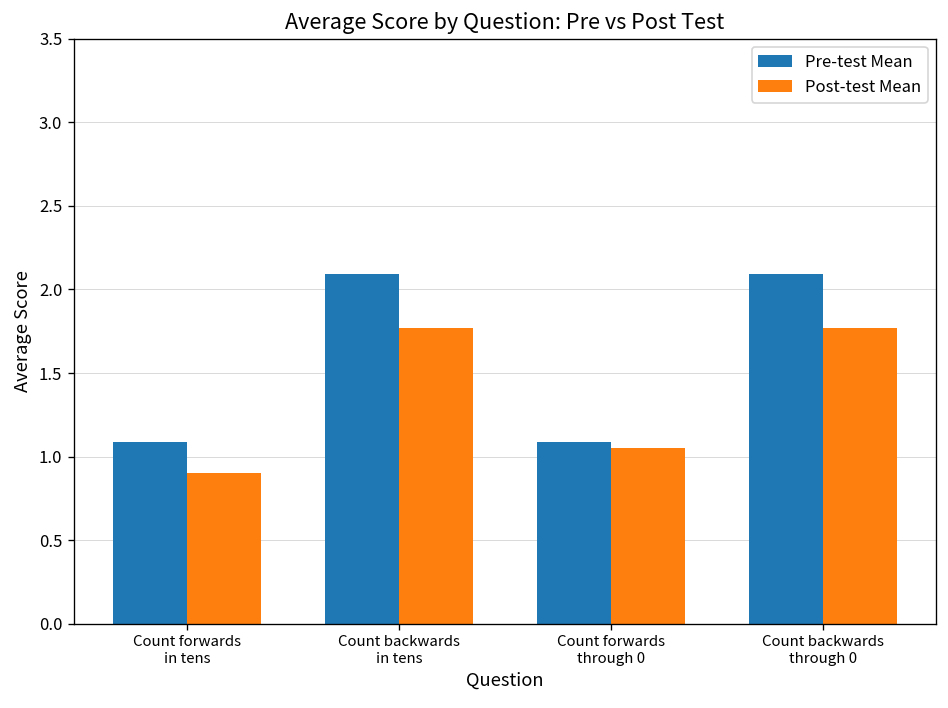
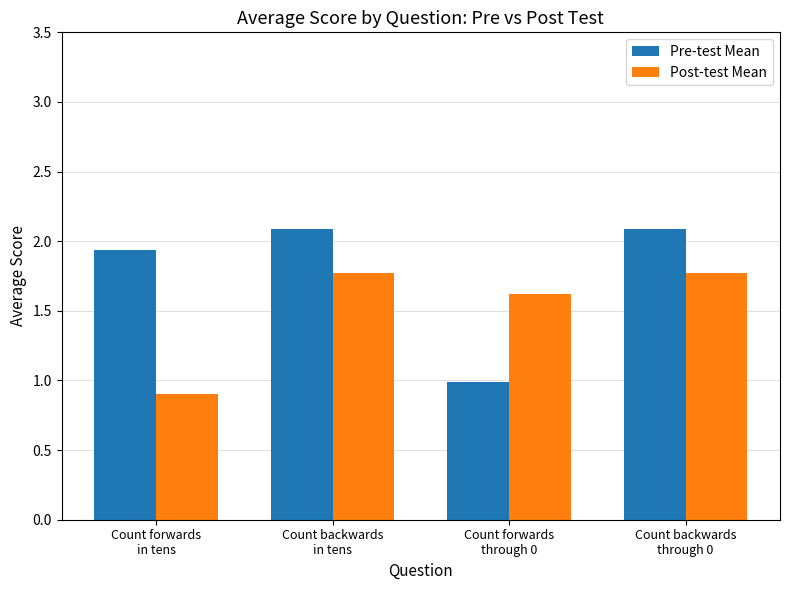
Pre-test Mean, Count forwards in tens: 1.09 -> 1.94
Pre-test Mean, Count forwards through 0: 1.09 -> 0.99
Post-test Mean, Count forwards through 0: 1.05 -> 1.62
